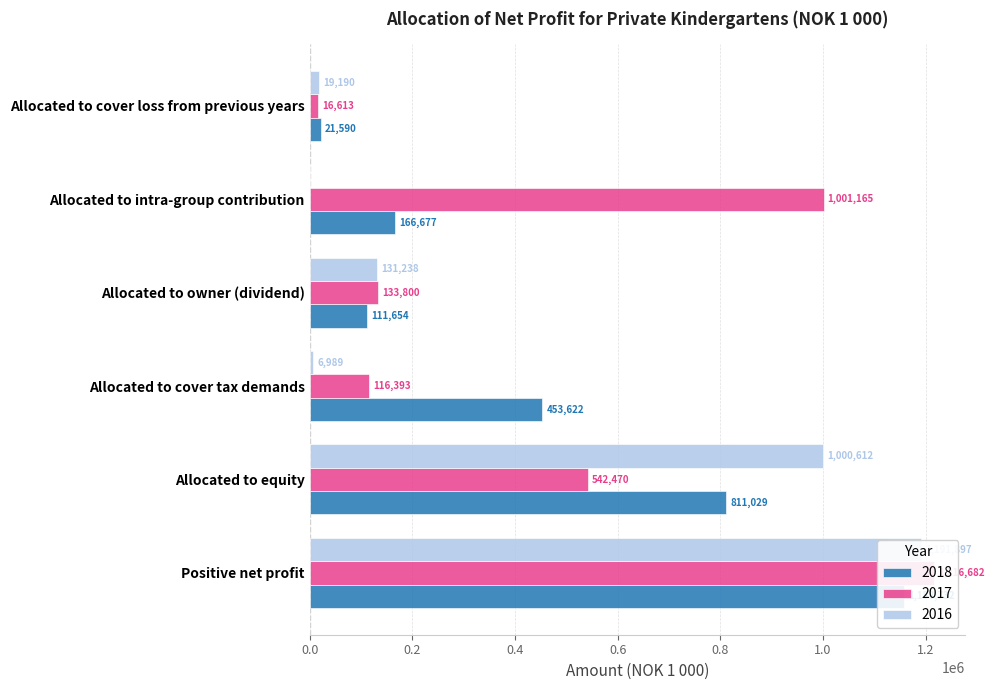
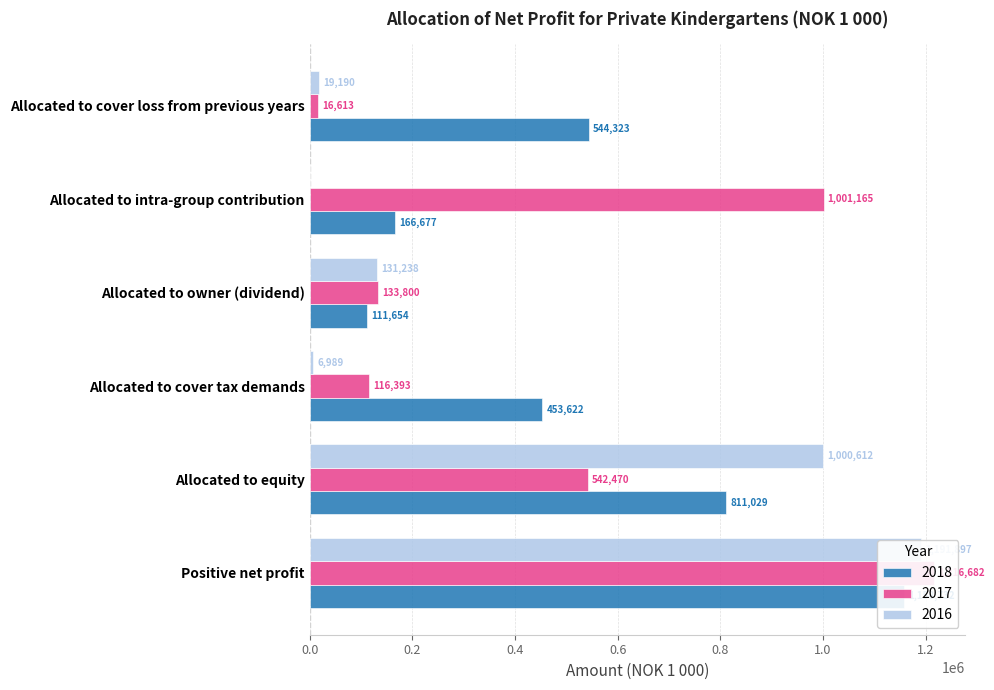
2018, Allocated to cover loss from previous years: 21,590 -> 544,323
